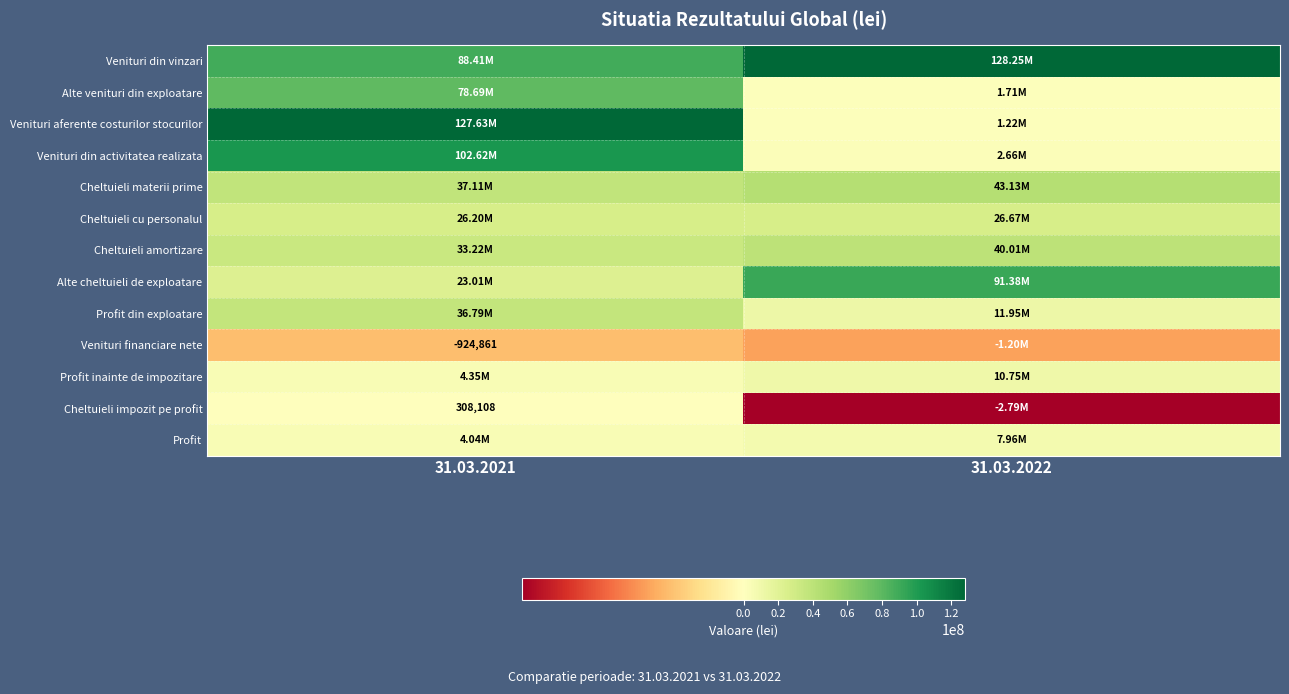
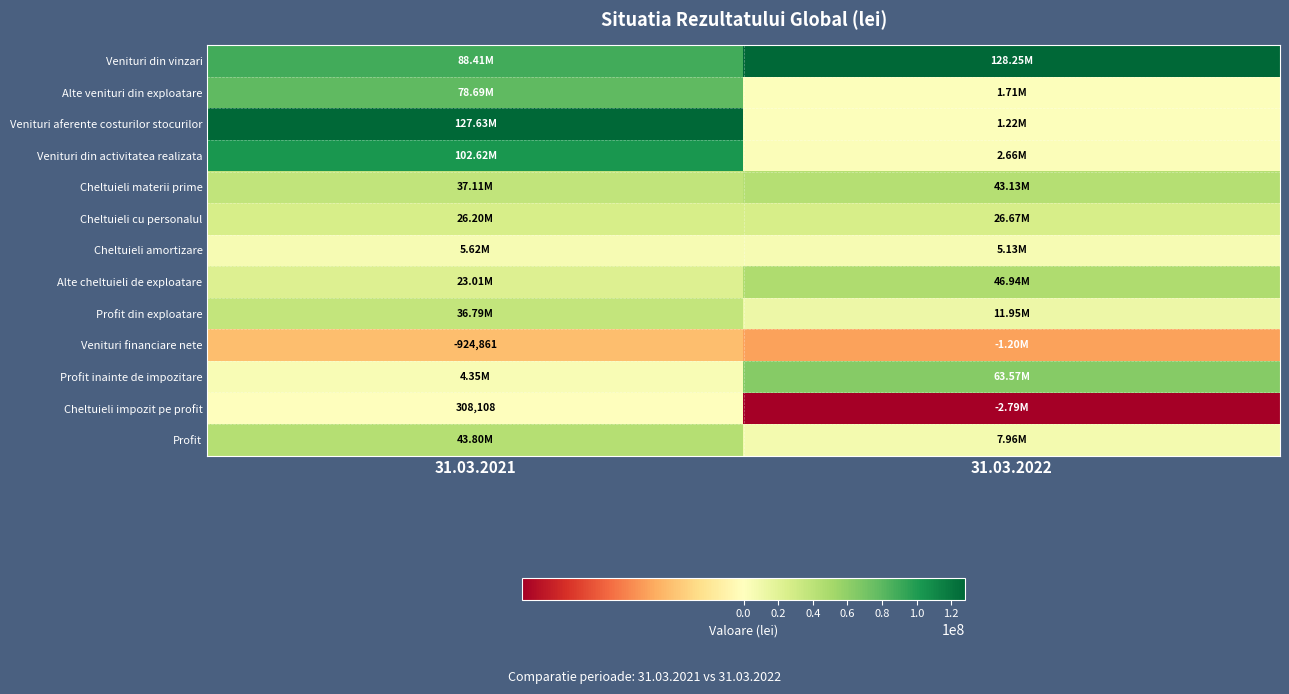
Cheltuieli amortizare, 31.03.2021: 33.22M -> 5.62M
Cheltuieli amortizare, 31.03.2022: 40.01M -> 5.13M
Alte cheltuieli de exploatare, 31.03.2022: 91.38M -> 46.94M
Profit inainte de impozitare, 31.03.2022: 10.75M -> 63.57M
Profit, 31.03.2021: 4.04M -> 43.80M
